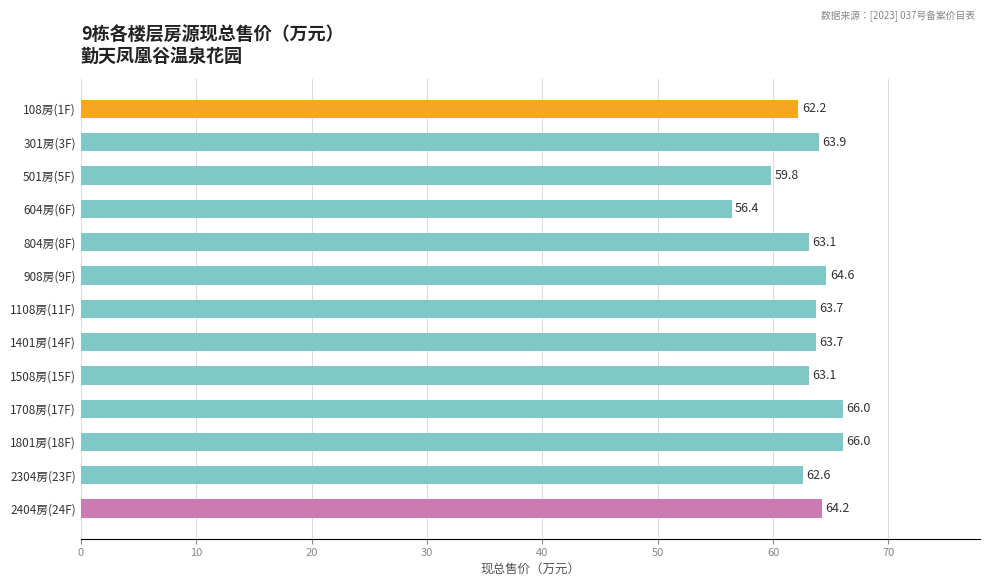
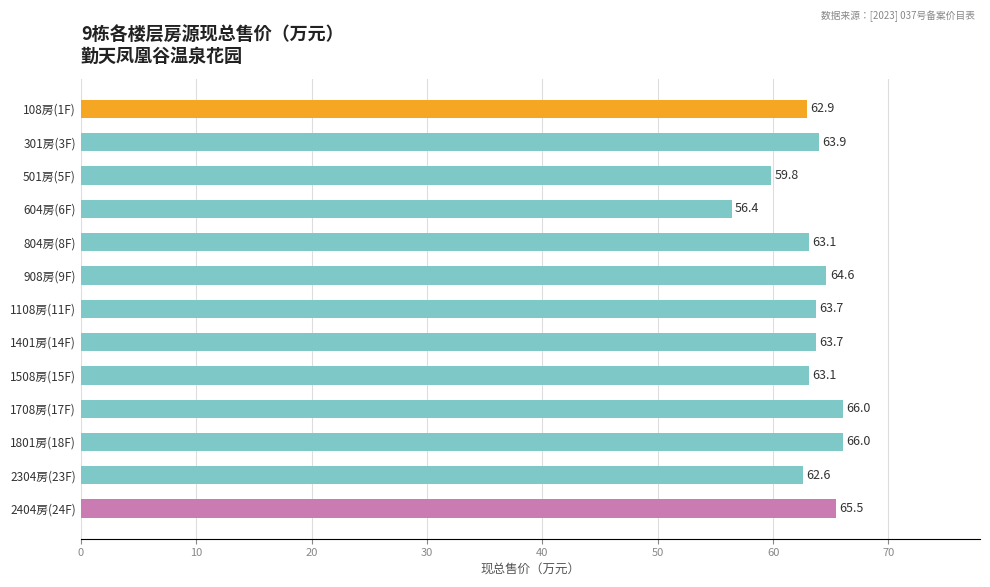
108房(1F): 62.2 -> 62.9
2404房(24F): 64.2 -> 65.5
